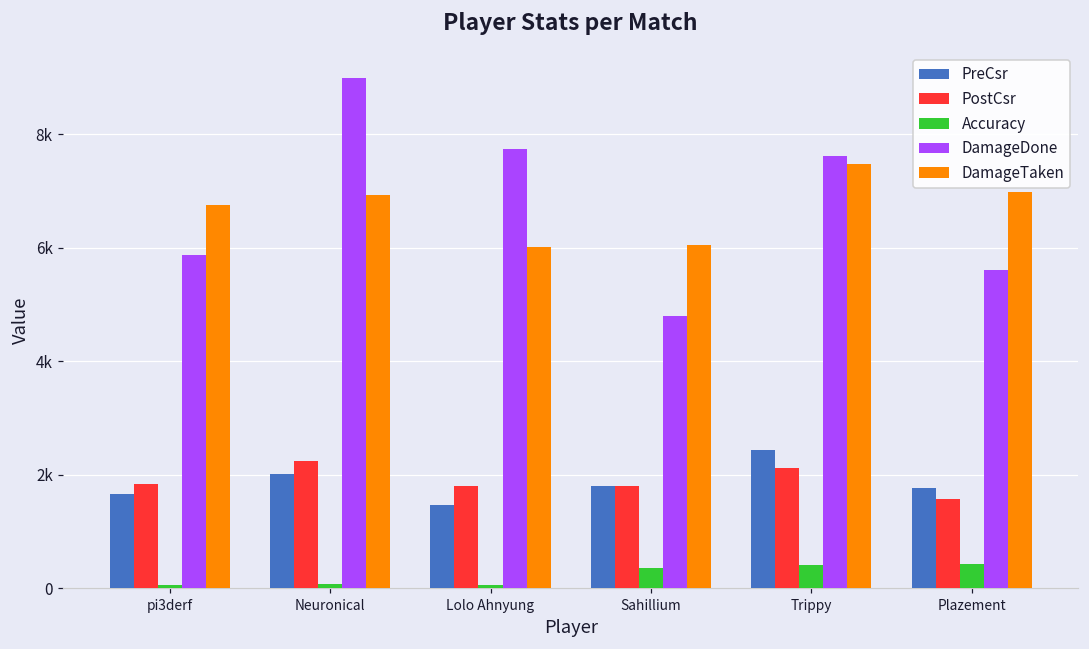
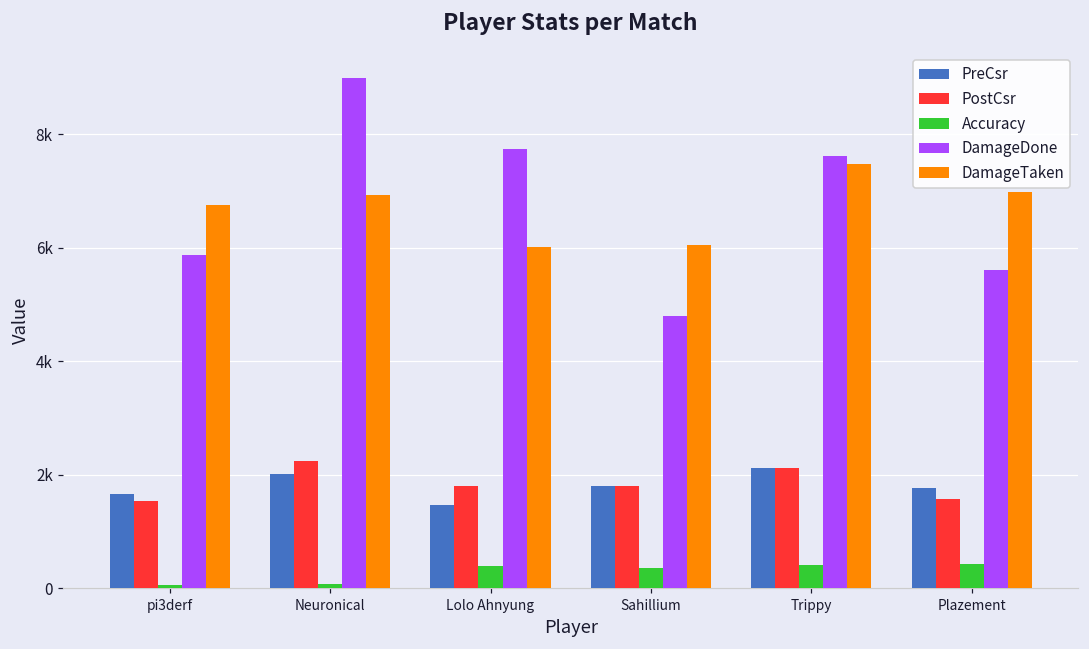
PostCsr, pi3derf: 1800 -> 1500
Accuracy, Lolo Ahnyung: 100 -> 400
PreCsr, Trippy: 2400 -> 2100
